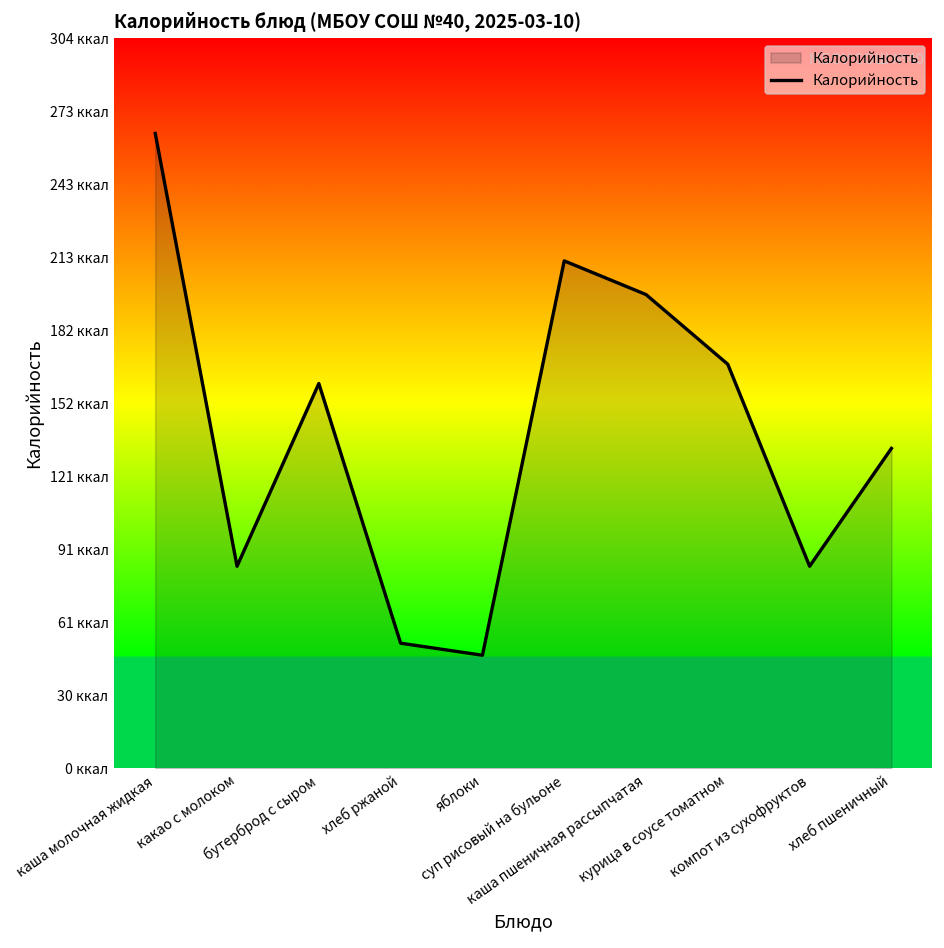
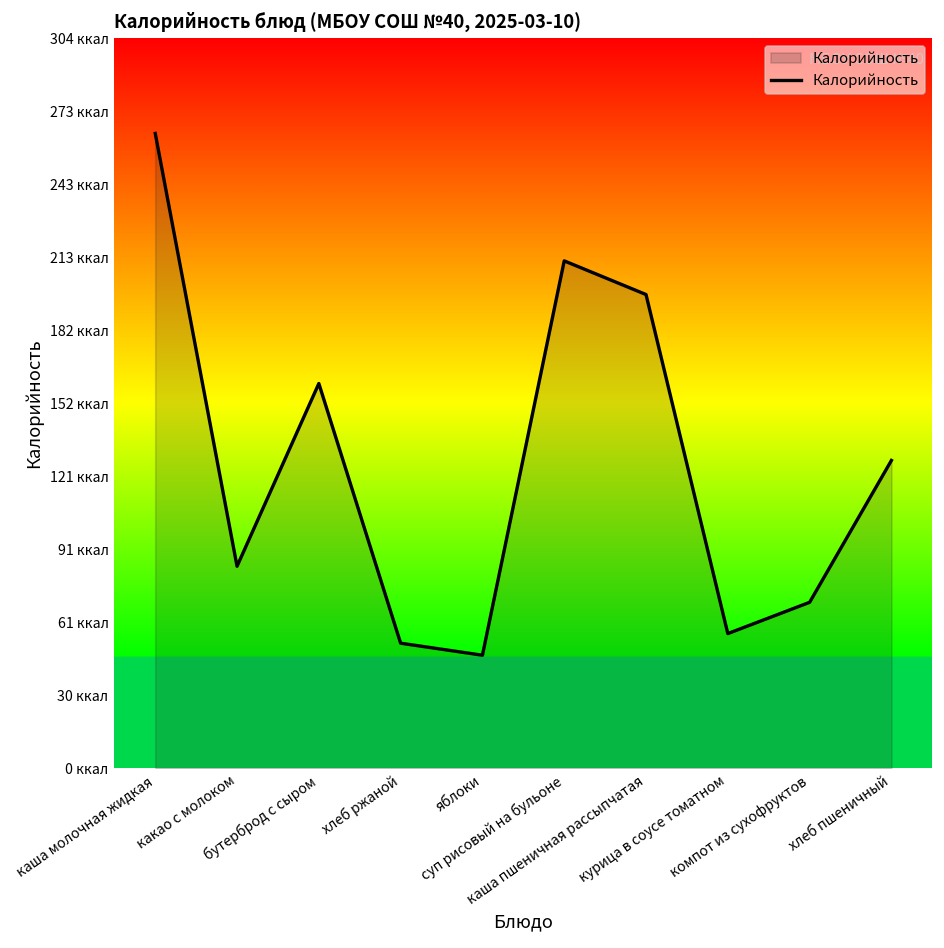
курица в соусе томатном: 168 ккал -> 56 ккал
компот из сухофруктов: 84 ккал -> 69 ккал
хлеб пшеничный: 133 ккал -> 128 ккал
